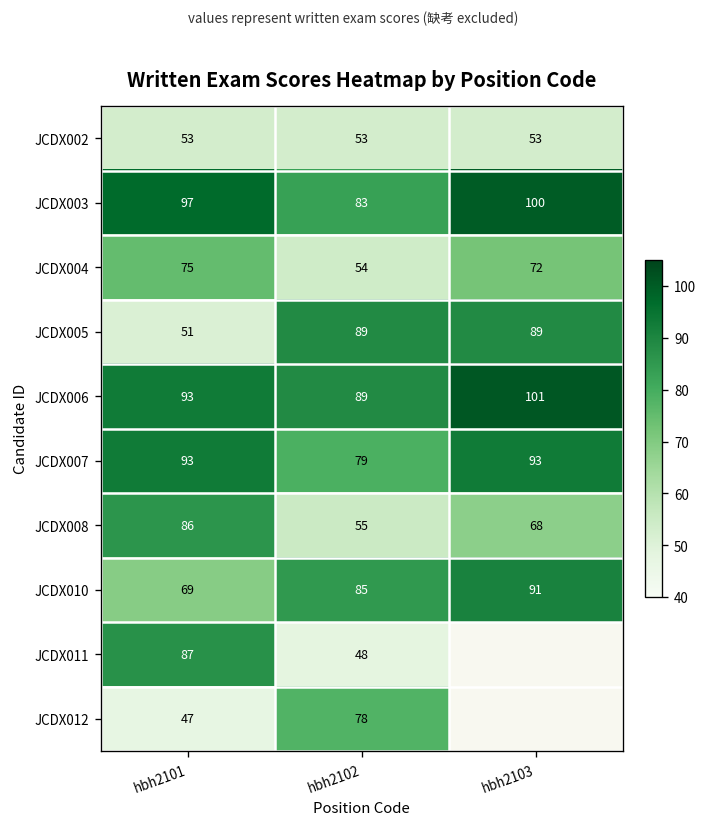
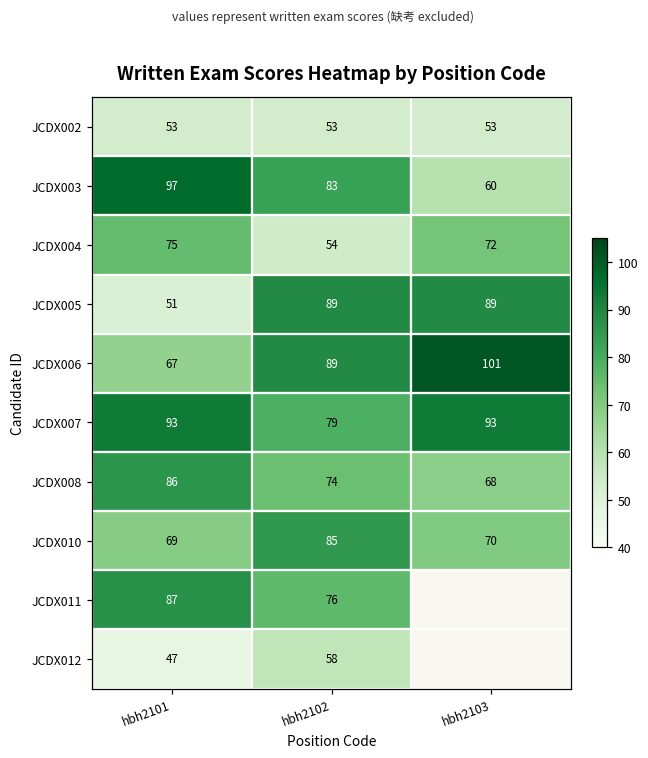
JCDX003, hbh2103: 100 -> 60
JCDX006, hbh2101: 93 -> 67
JCDX008, hbh2102: 55 -> 74
JCDX010, hbh2103: 91 -> 70
JCDX011, hbh2102: 48 -> 76
JCDX012, hbh2102: 78 -> 58
